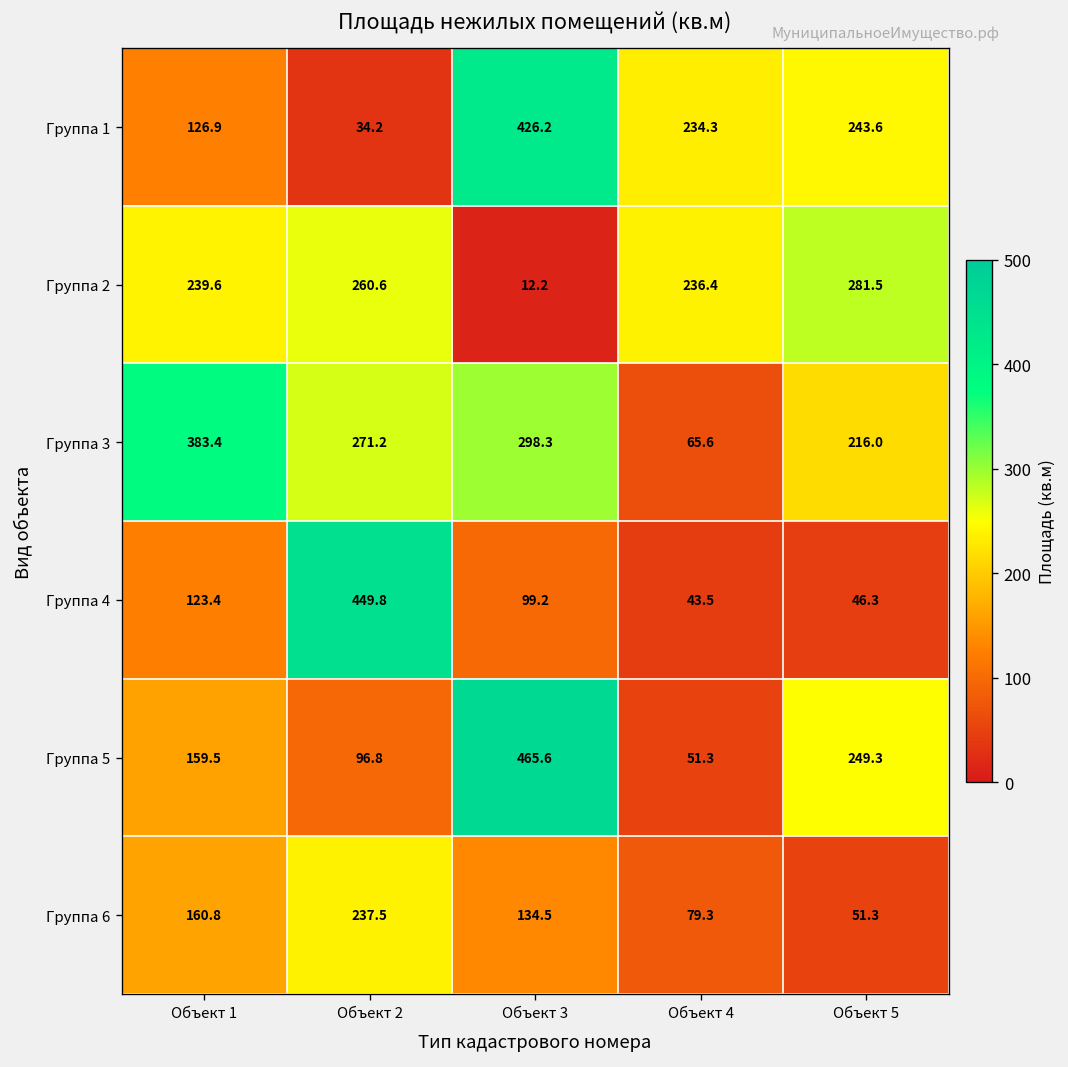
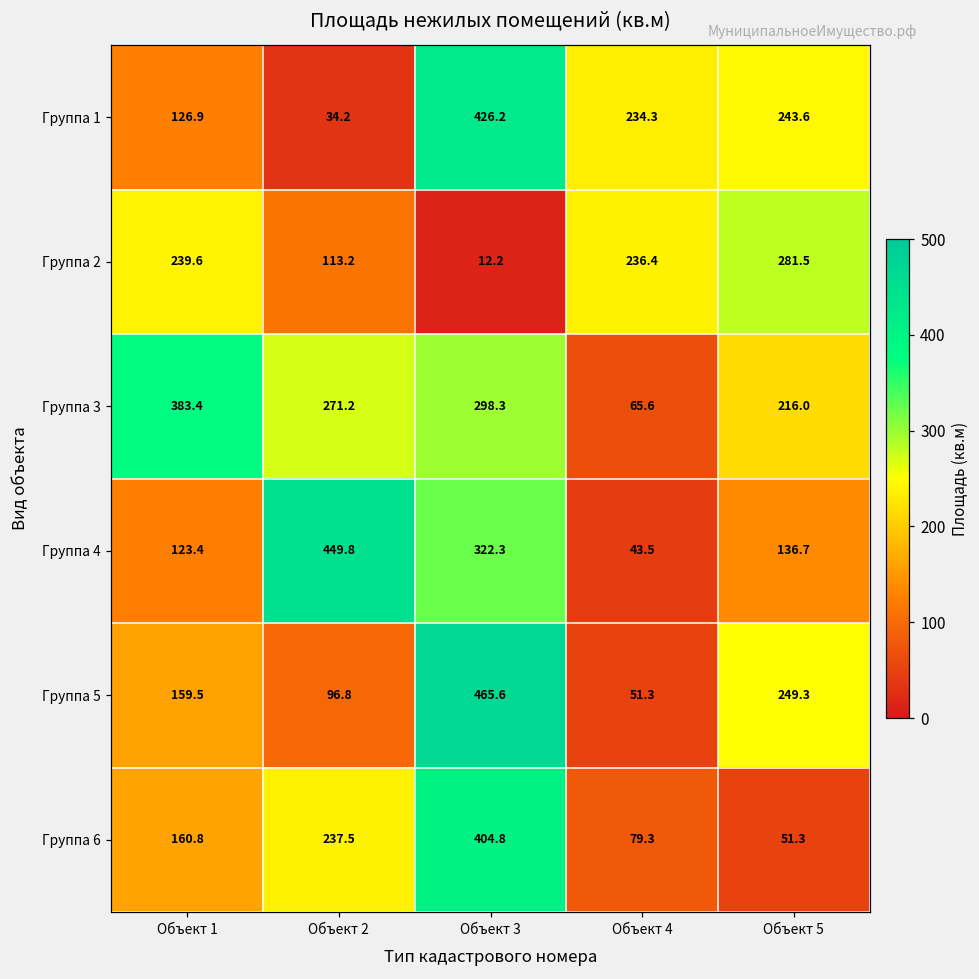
Группа 2, Объект 2: 260.6 -> 113.2
Группа 4, Объект 3: 99.2 -> 322.3
Группа 4, Объект 5: 46.3 -> 136.7
Группа 6, Объект 3: 134.5 -> 404.8
